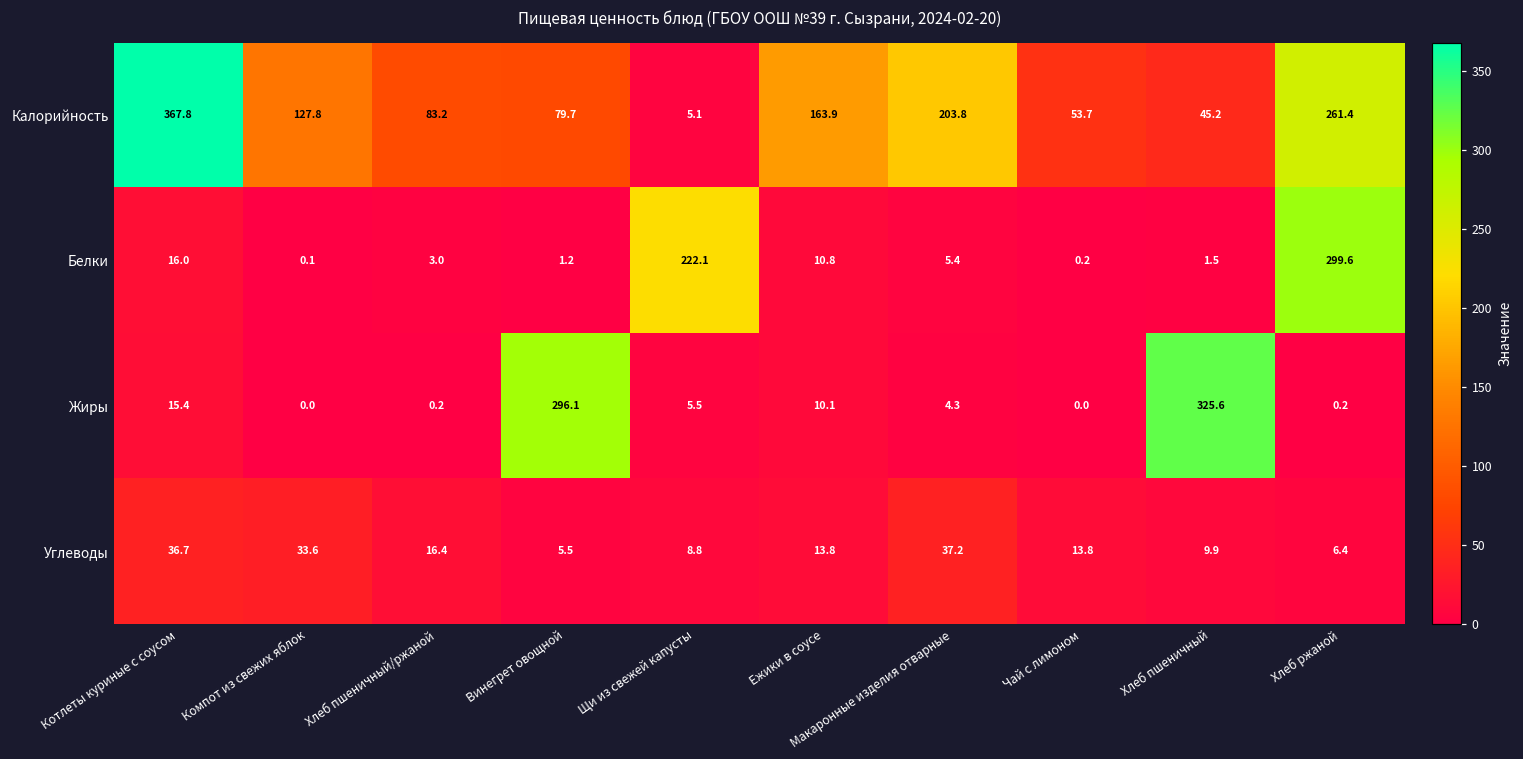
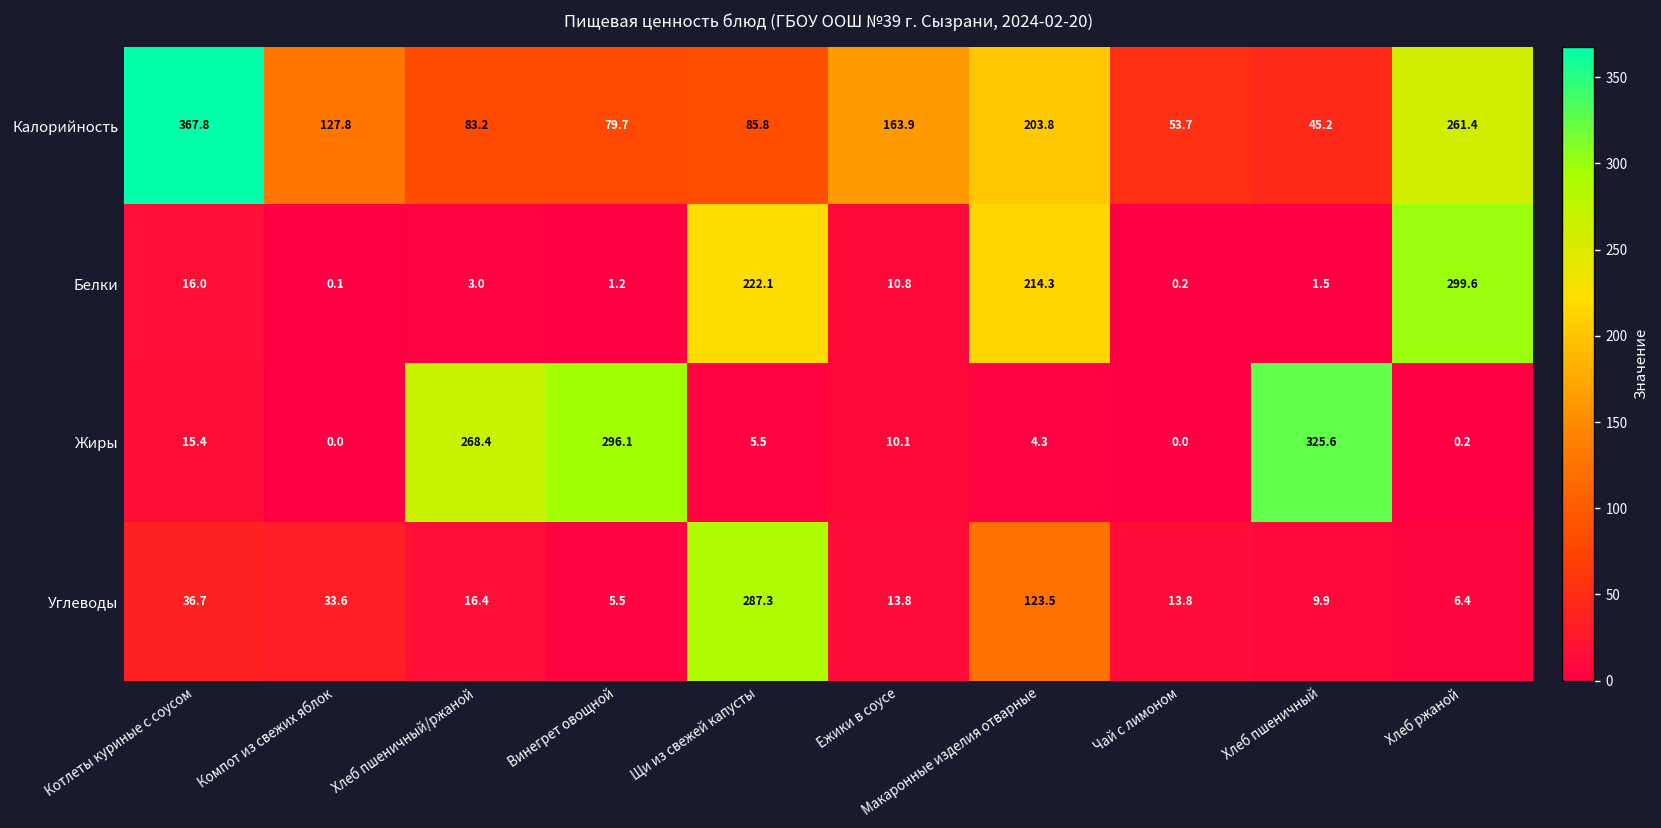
Калорийность, Щи из свежей капусты: 5.1 -> 85.8
Белки, Макаронные изделия отварные: 5.4 -> 214.3
Жиры, Хлеб пшеничный/ржаной: 0.2 -> 268.4
Углеводы, Щи из свежей капусты: 8.8 -> 287.3
Углеводы, Макаронные изделия отварные: 37.2 -> 123.5
